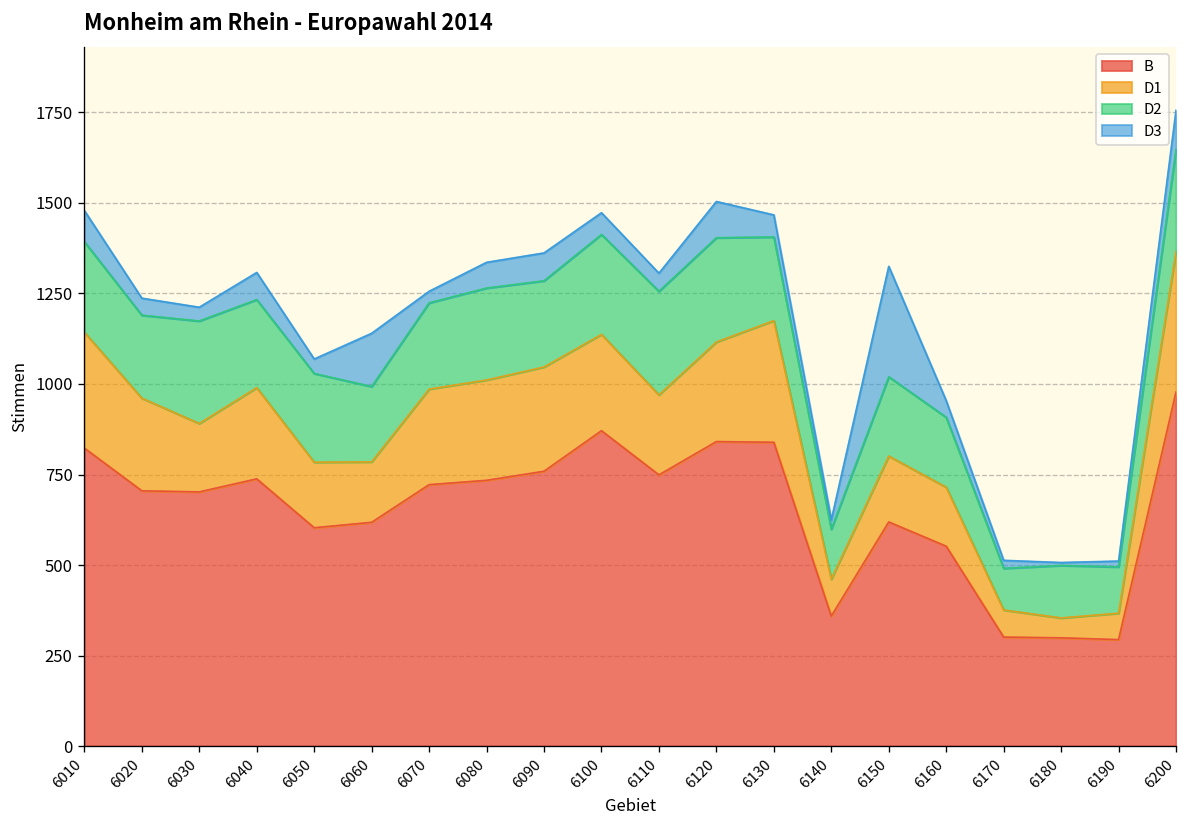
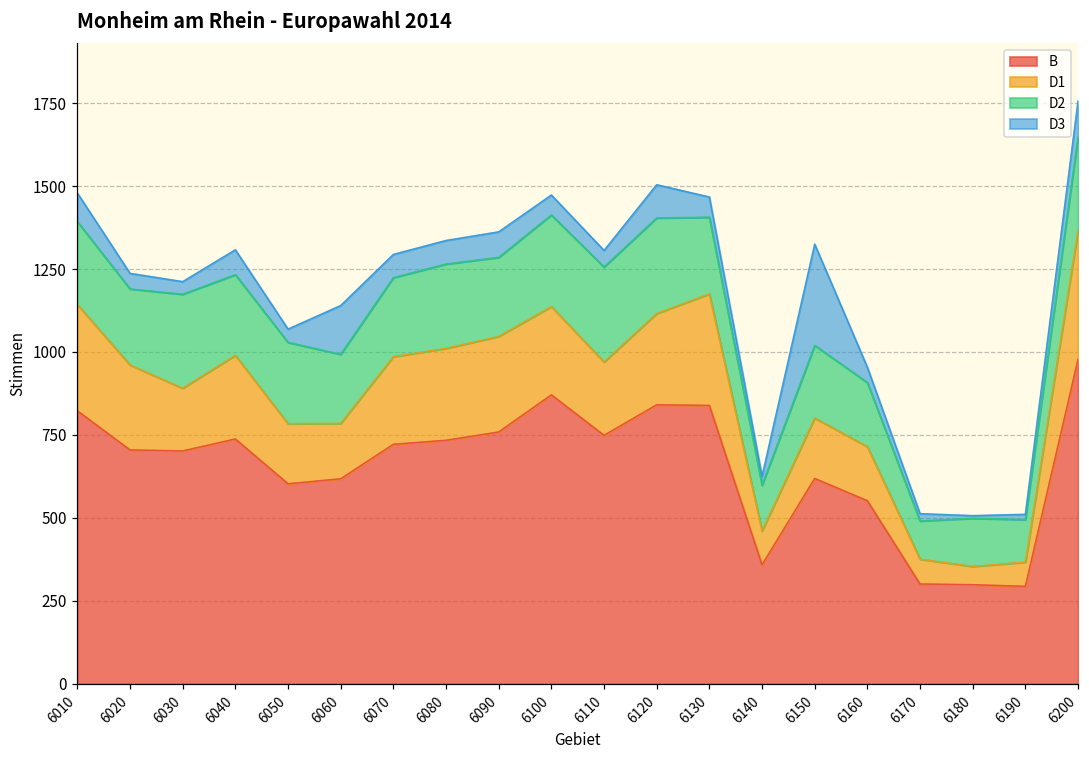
D3, 6070: 30 -> 70
